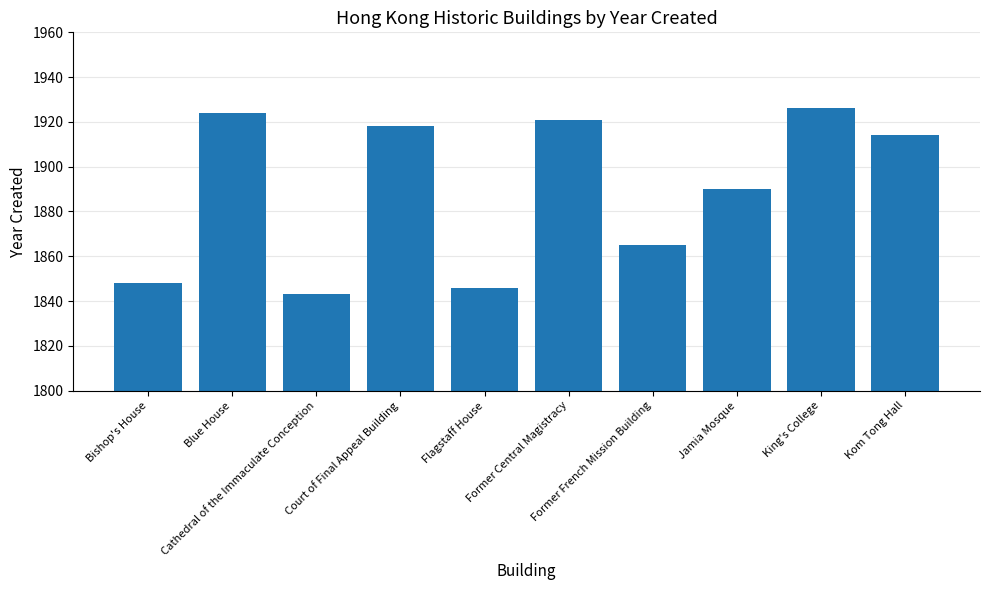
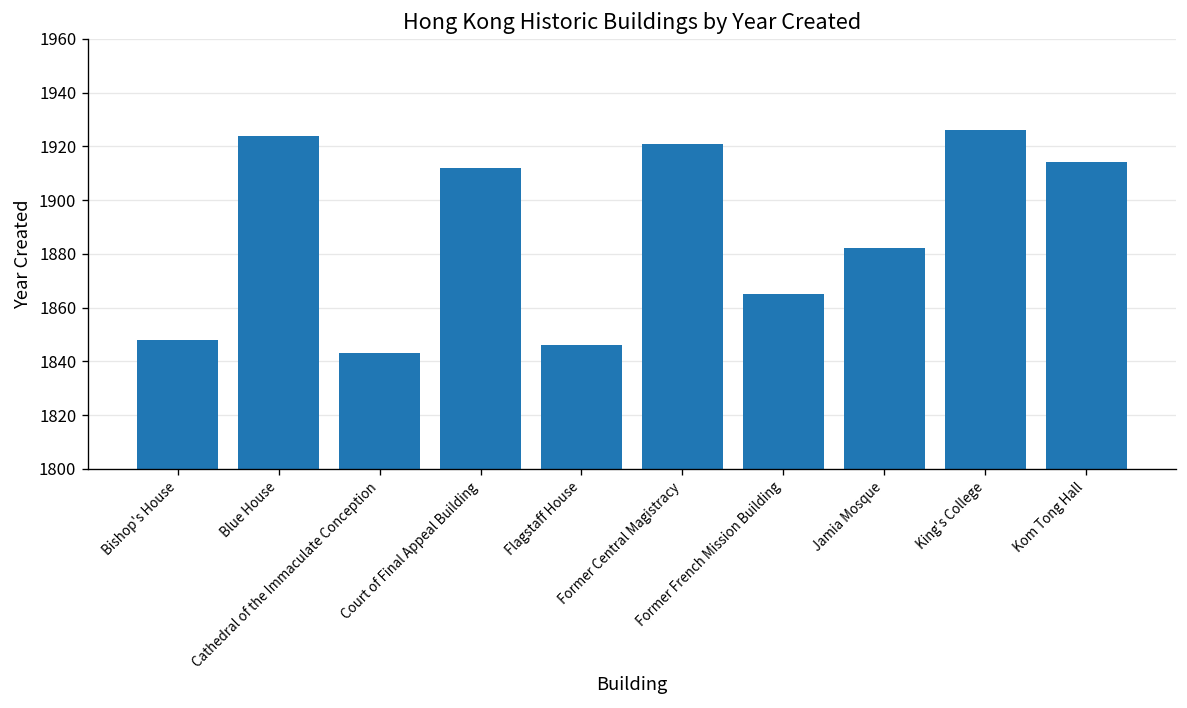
Court of Final Appeal Building: 1918 -> 1912
Jamia Mosque: 1890 -> 1882
